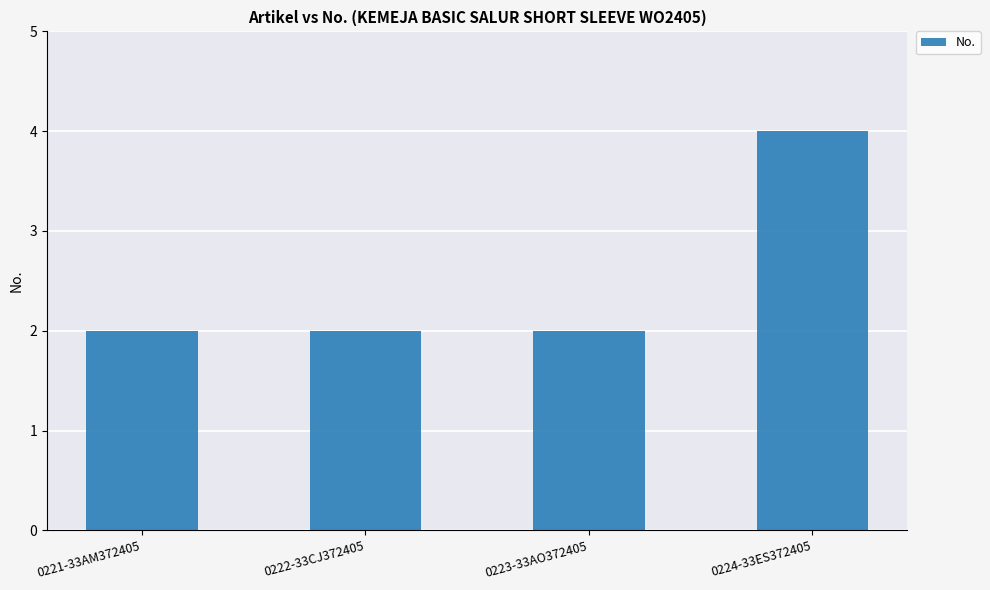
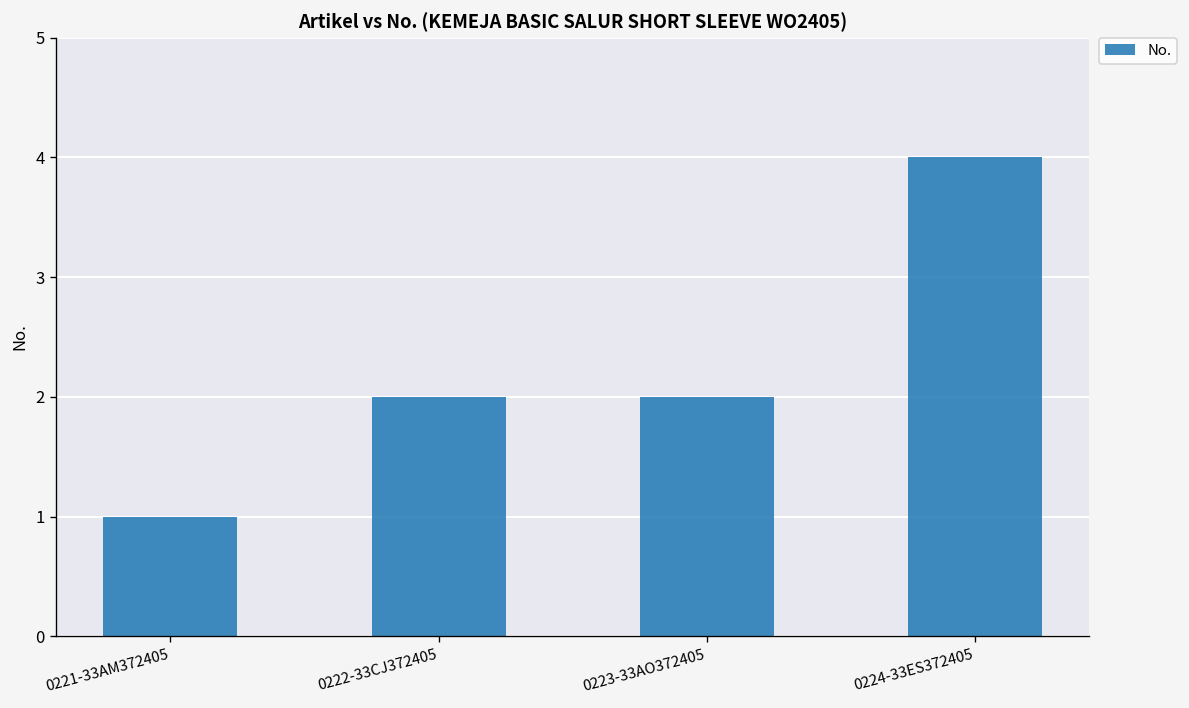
0221-33AM372405: 2 -> 1
